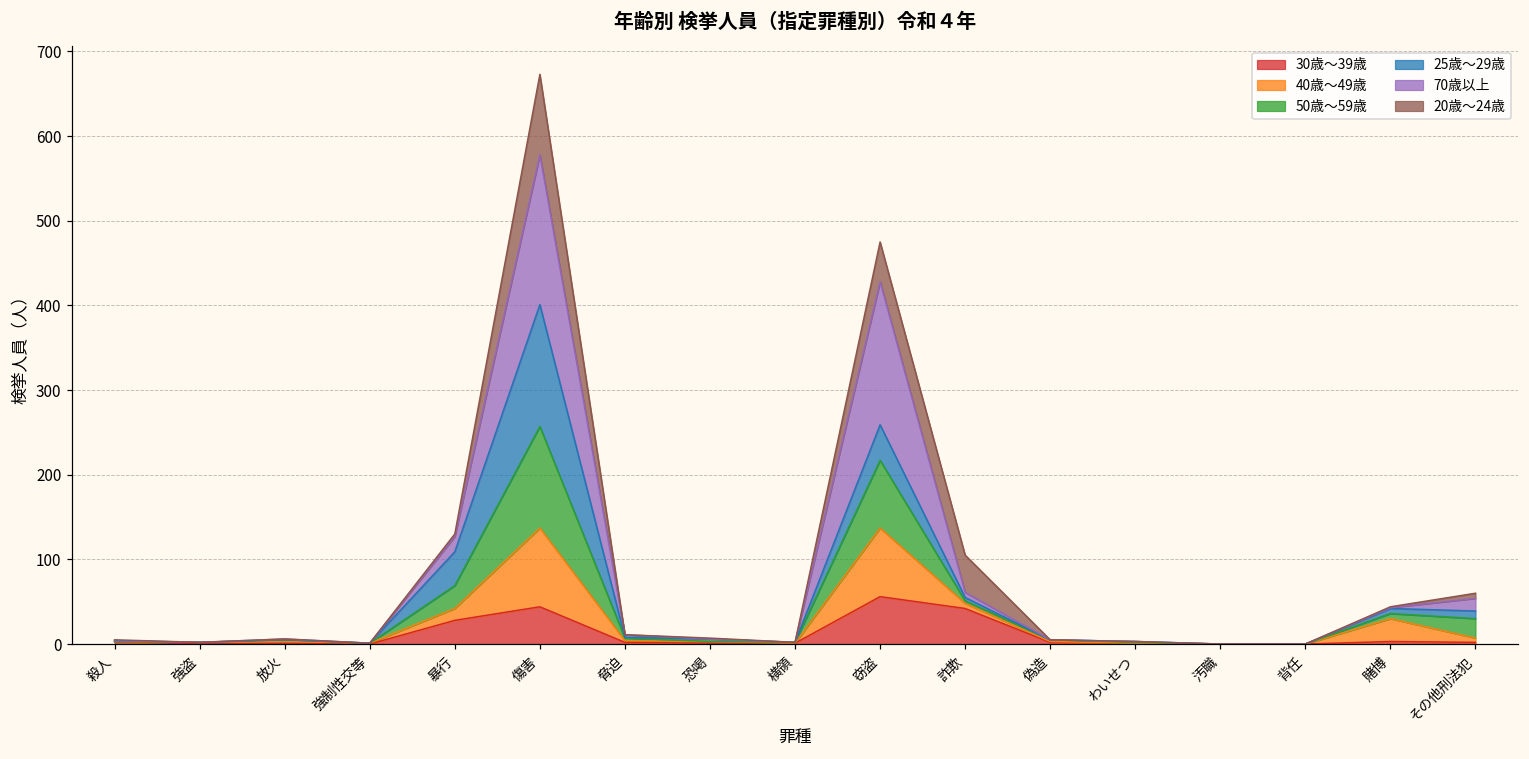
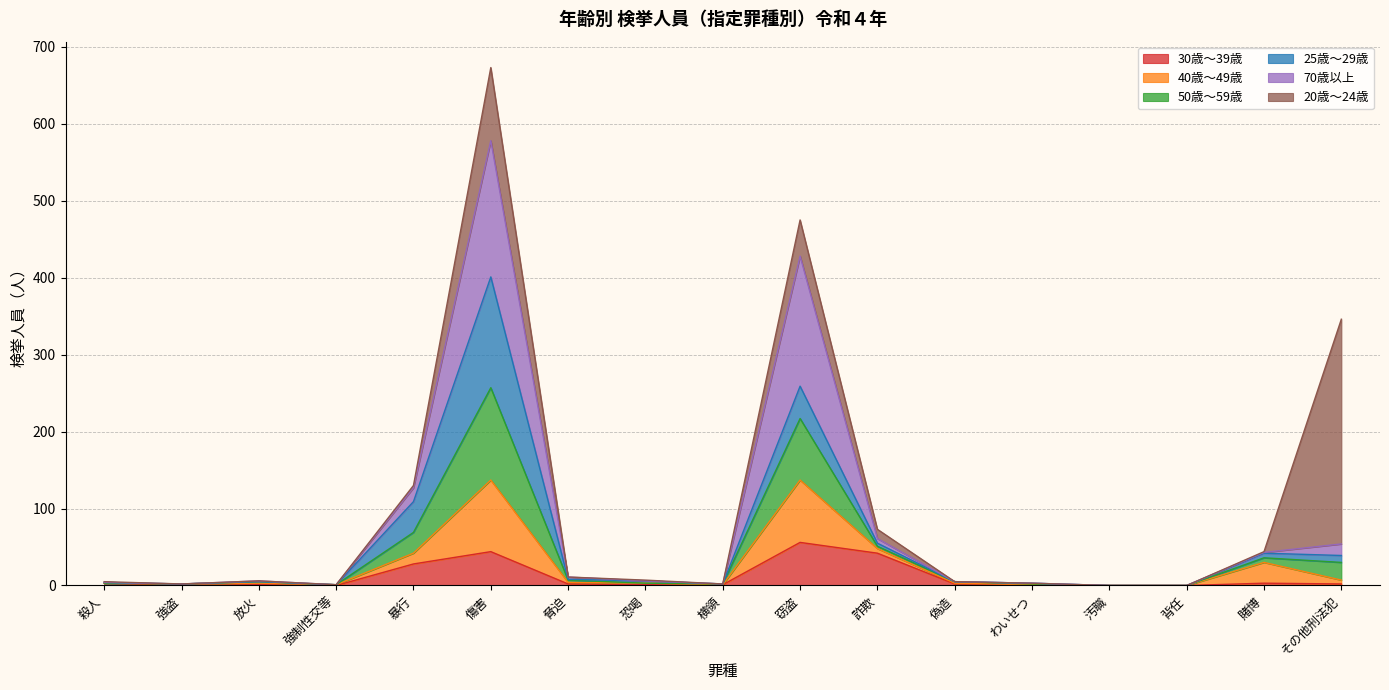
20歳～24歳, 詐欺: 40 -> 10
20歳～24歳, その他刑法犯: 10 -> 290
